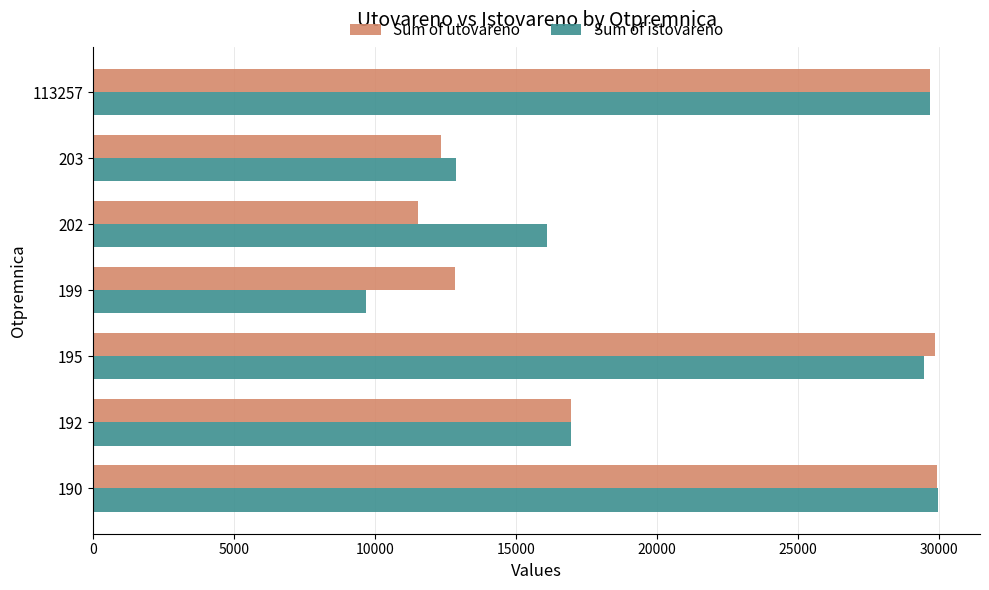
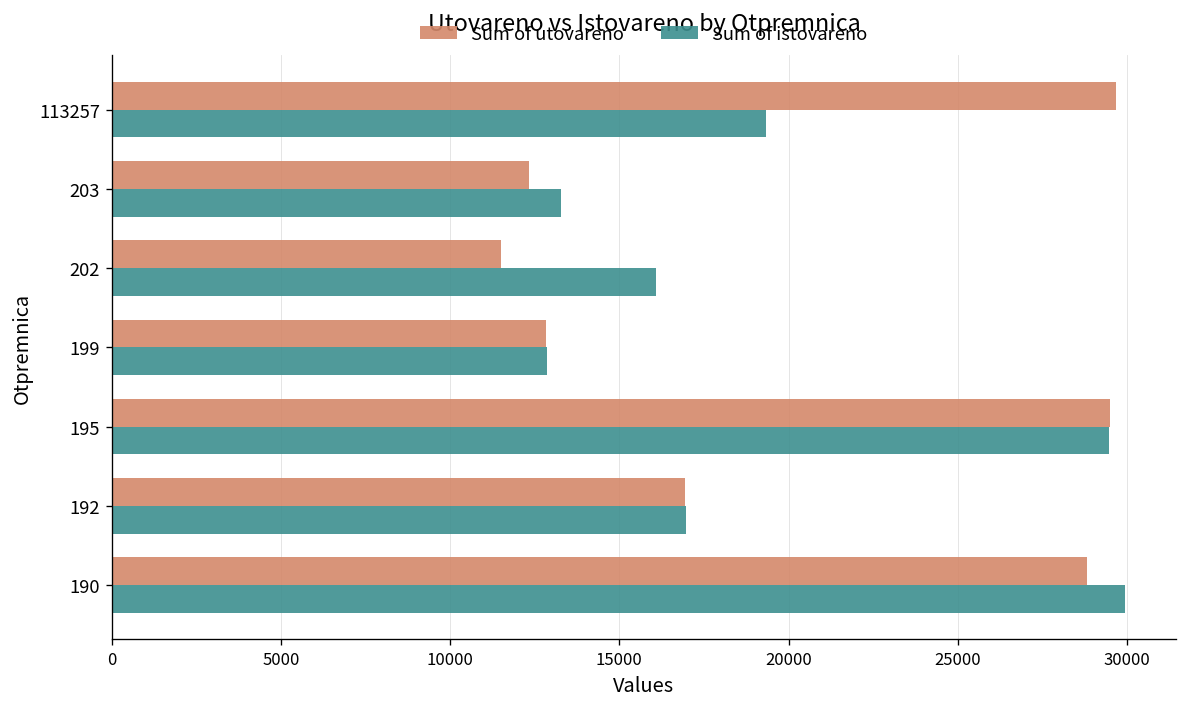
Sum of istovareno, 113257: 29700 -> 19300
Sum of istovareno, 203: 12900 -> 13300
Sum of istovareno, 199: 9700 -> 12900
Sum of utovareno, 195: 29900 -> 29500
Sum of utovareno, 190: 29900 -> 28800
